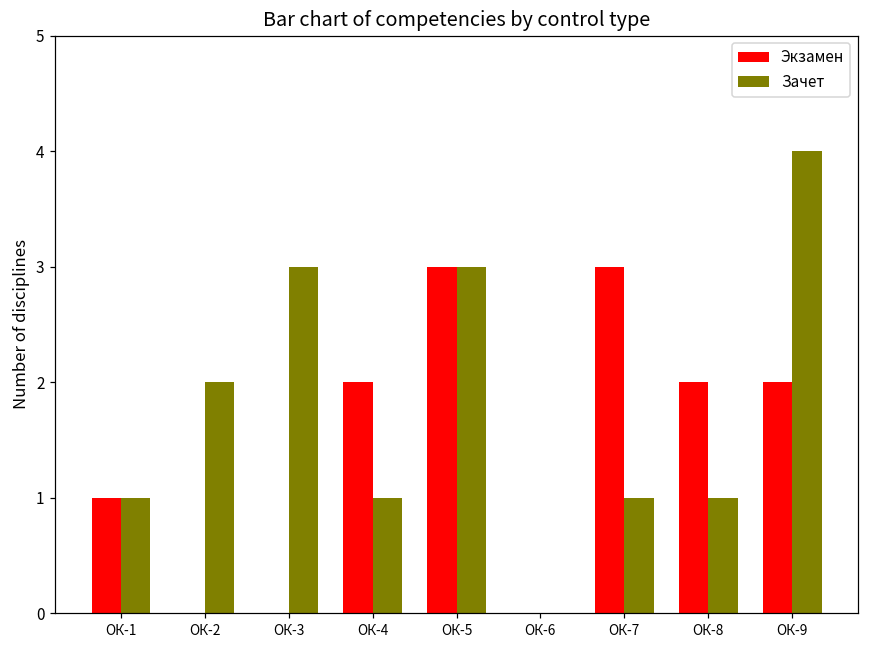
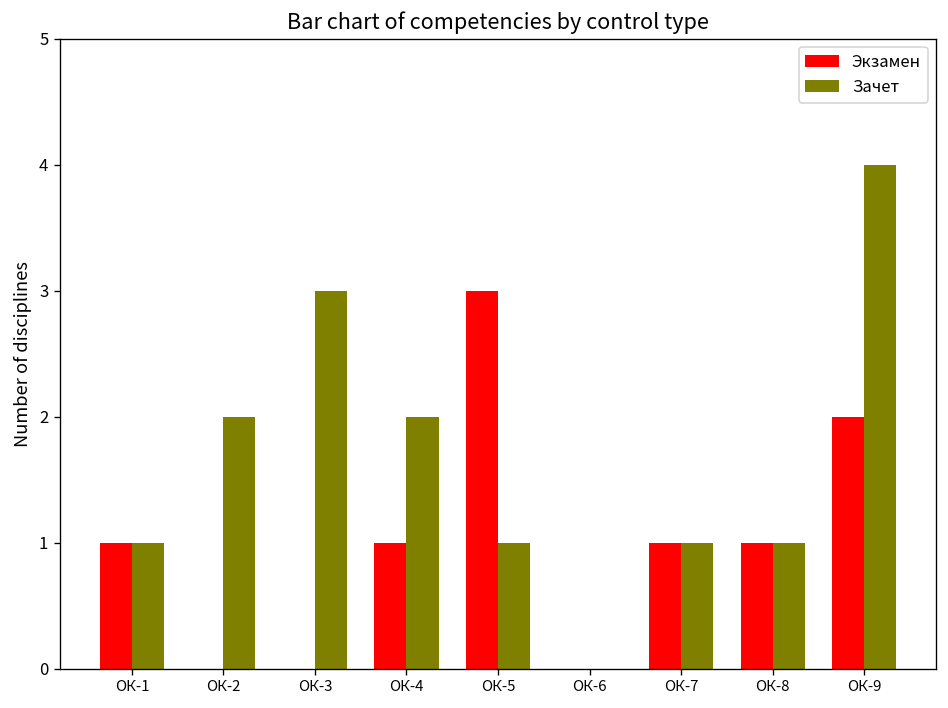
Экзамен, ОК-4: 2 -> 1
Зачет, ОК-4: 1 -> 2
Зачет, ОК-5: 3 -> 1
Экзамен, ОК-7: 3 -> 1
Экзамен, ОК-8: 2 -> 1
